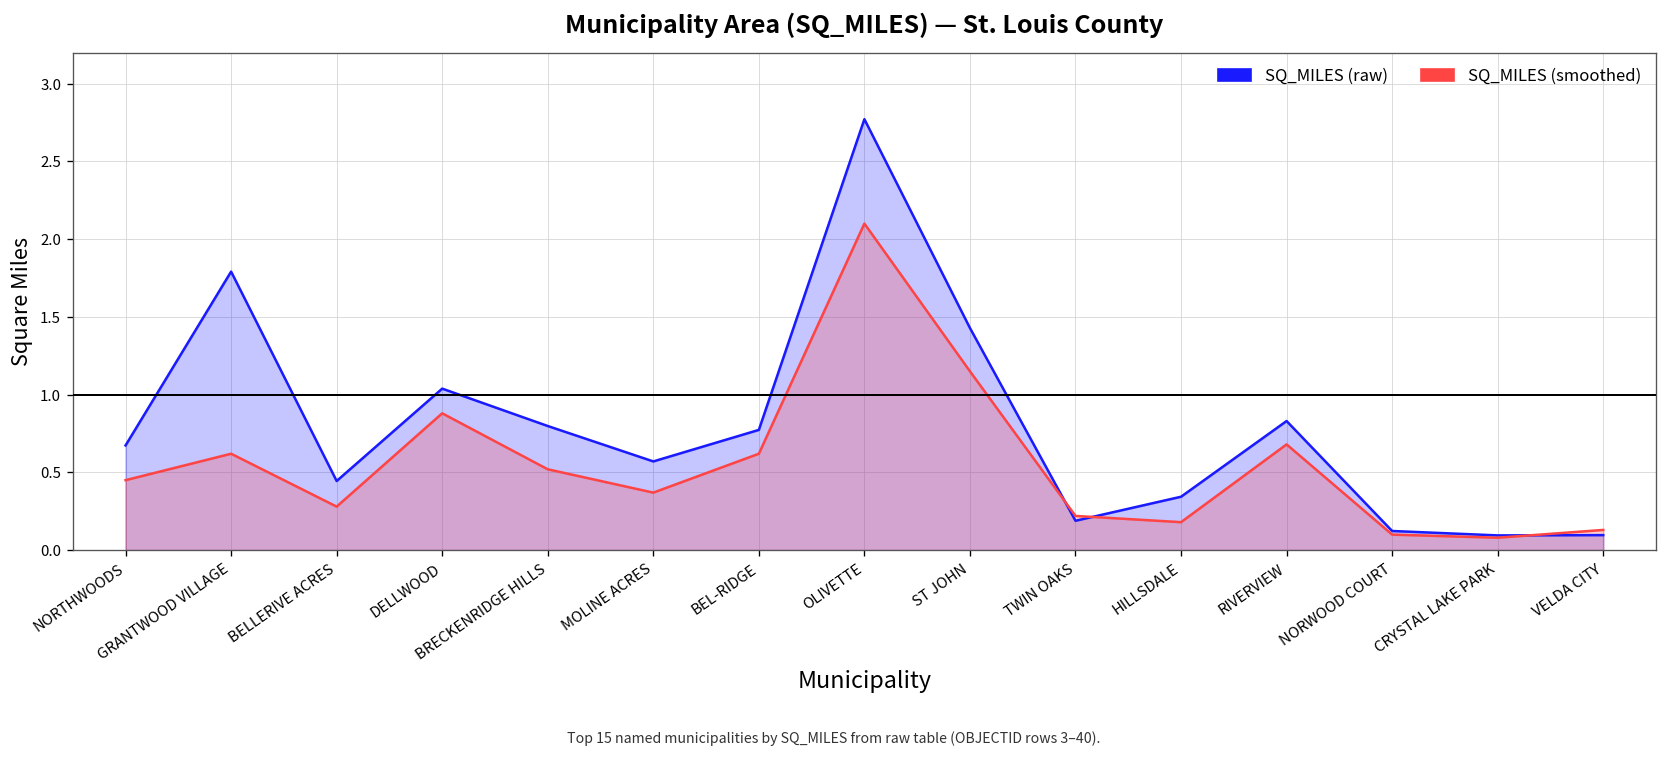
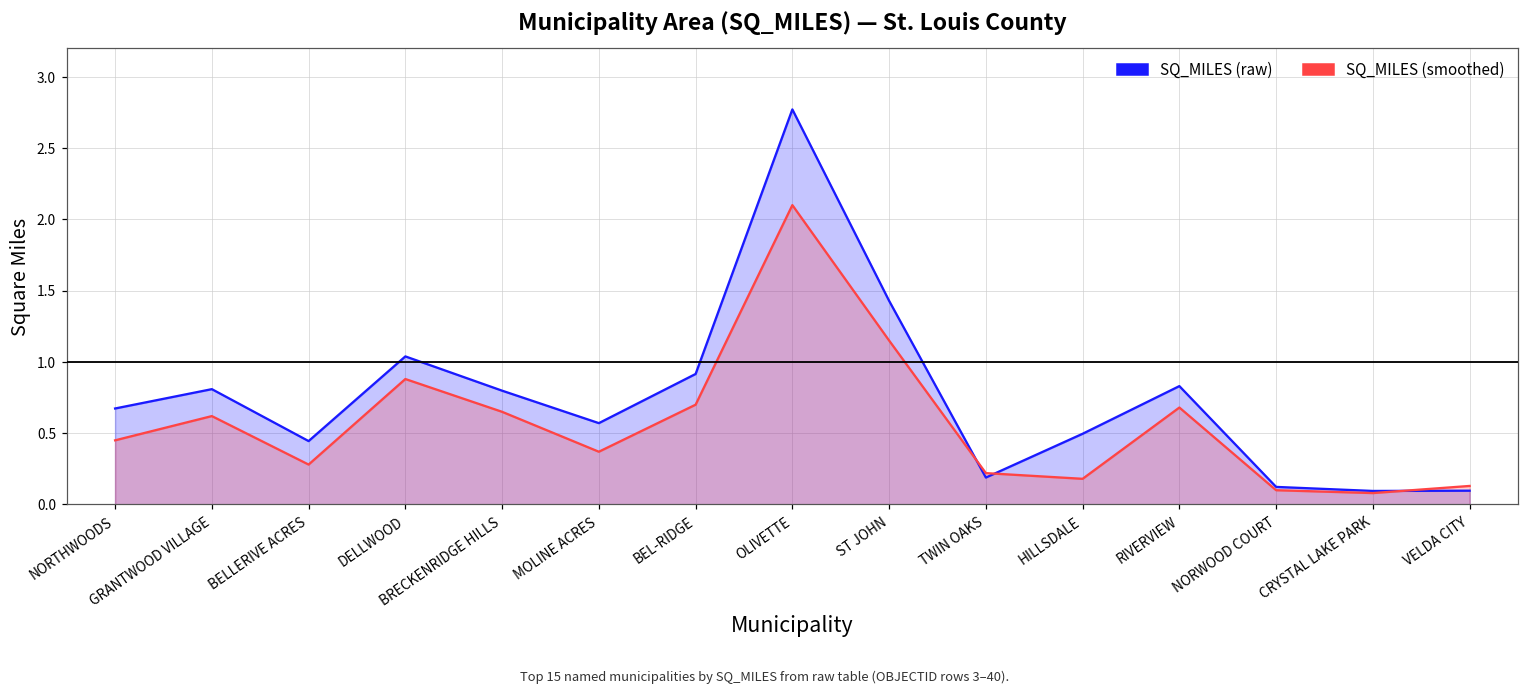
SQ_MILES (raw), GRANTWOOD VILLAGE: 1.79 -> 0.81
SQ_MILES (smoothed), BRECKENRIDGE HILLS: 0.52 -> 0.65
SQ_MILES (raw), BEL-RIDGE: 0.77 -> 0.92
SQ_MILES (smoothed), BEL-RIDGE: 0.62 -> 0.70
SQ_MILES (raw), HILLSDALE: 0.34 -> 0.50
